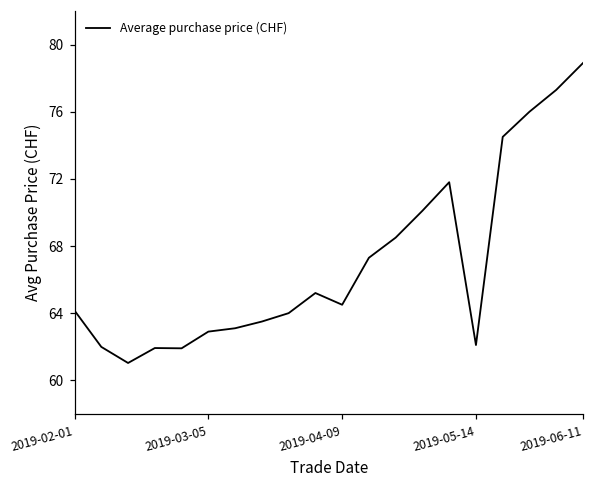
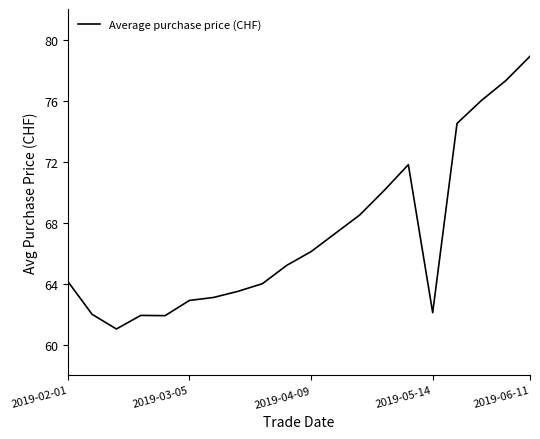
2019-04-09: 64.5 -> 66.1
